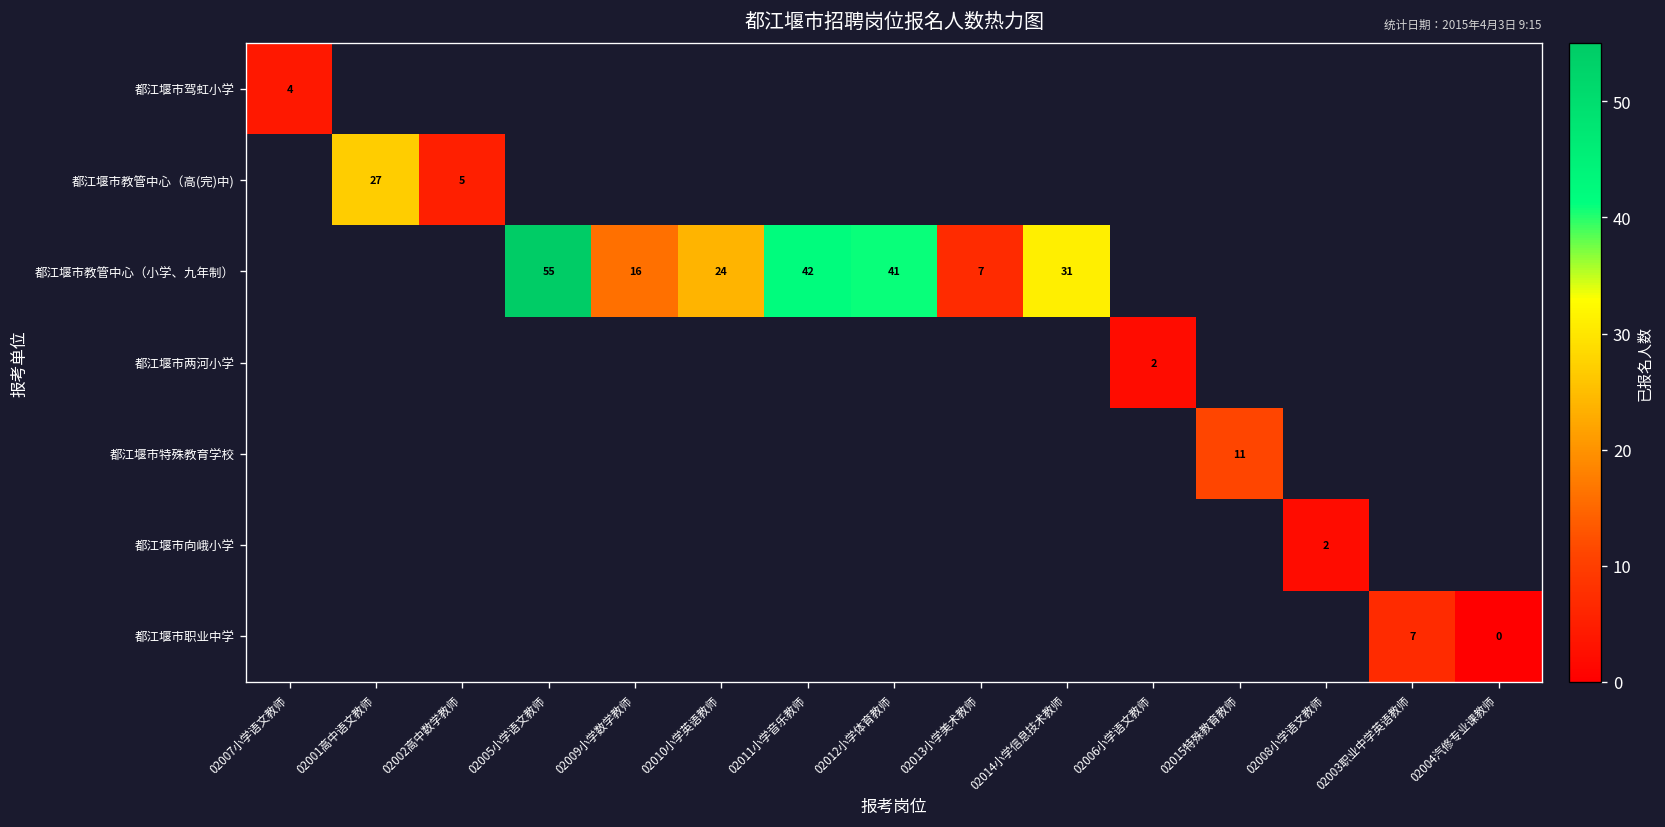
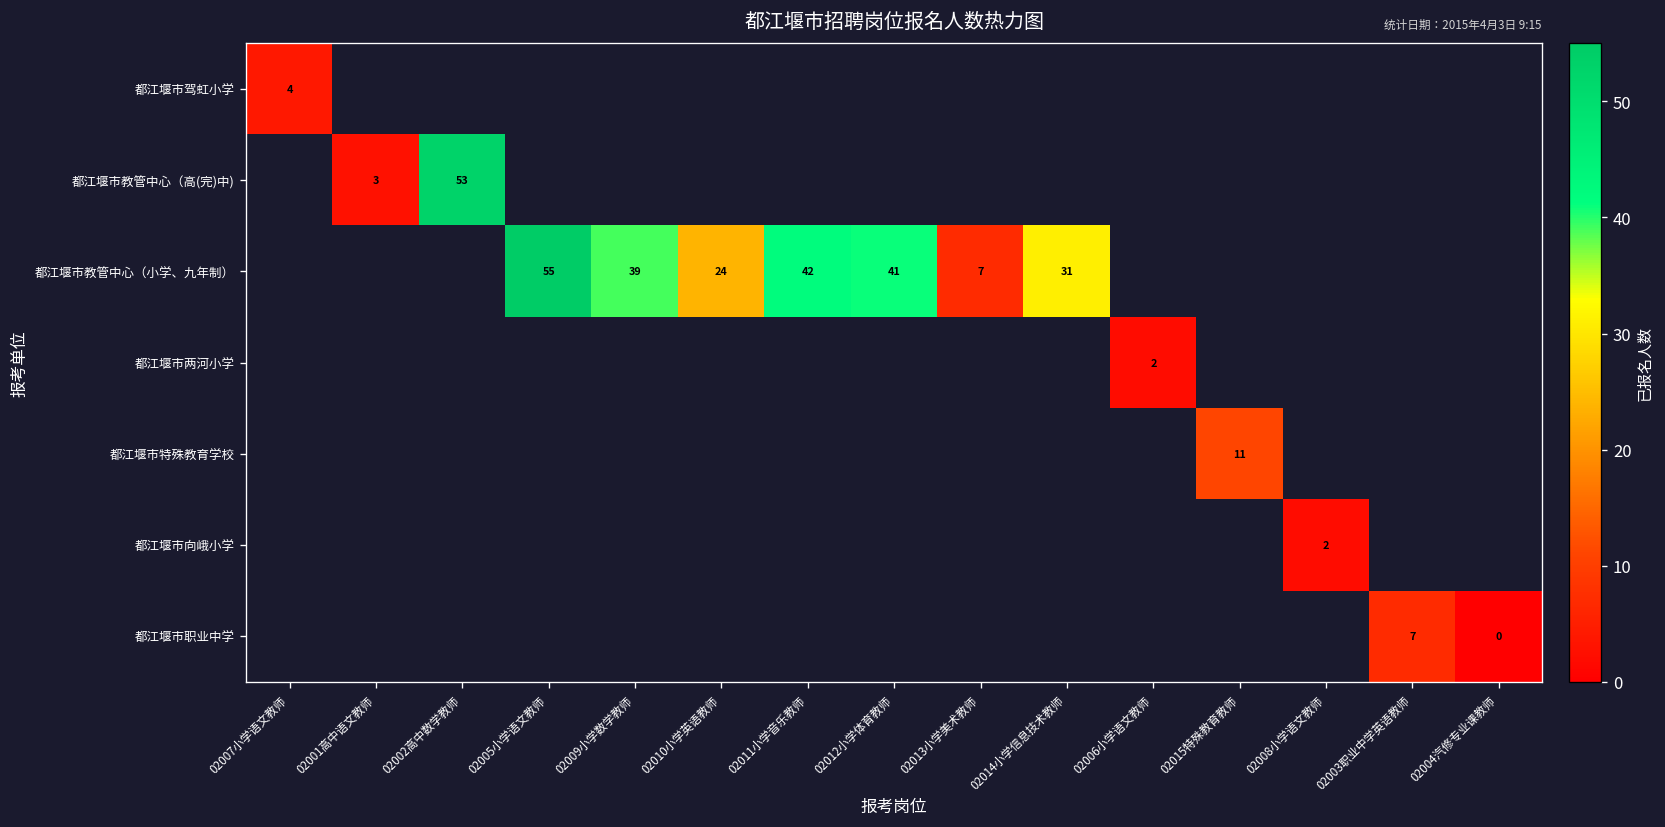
都江堰市教管中心（高(完)中), 02001高中语文教师: 27 -> 3
都江堰市教管中心（高(完)中), 02002高中数学教师: 5 -> 53
都江堰市教管中心（小学、九年制）, 02009小学数学教师: 16 -> 39
